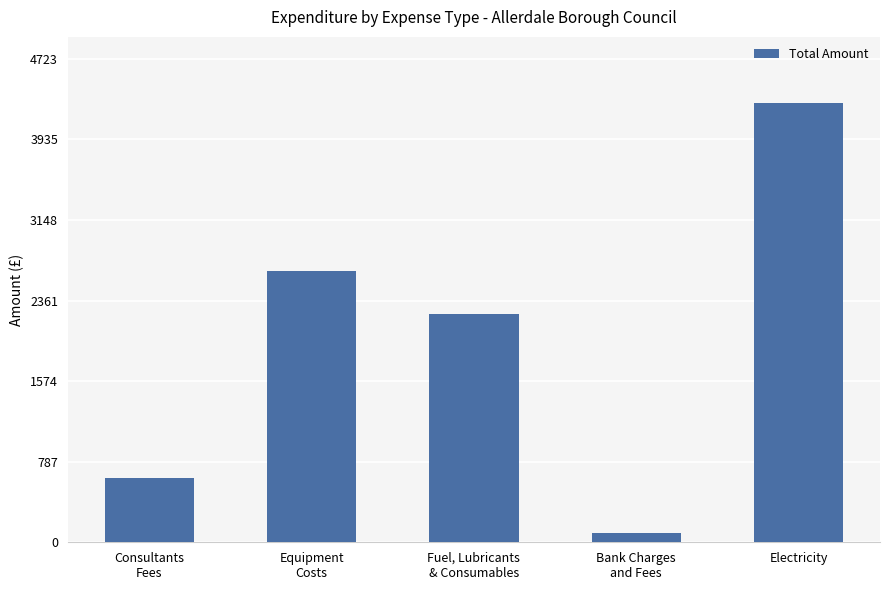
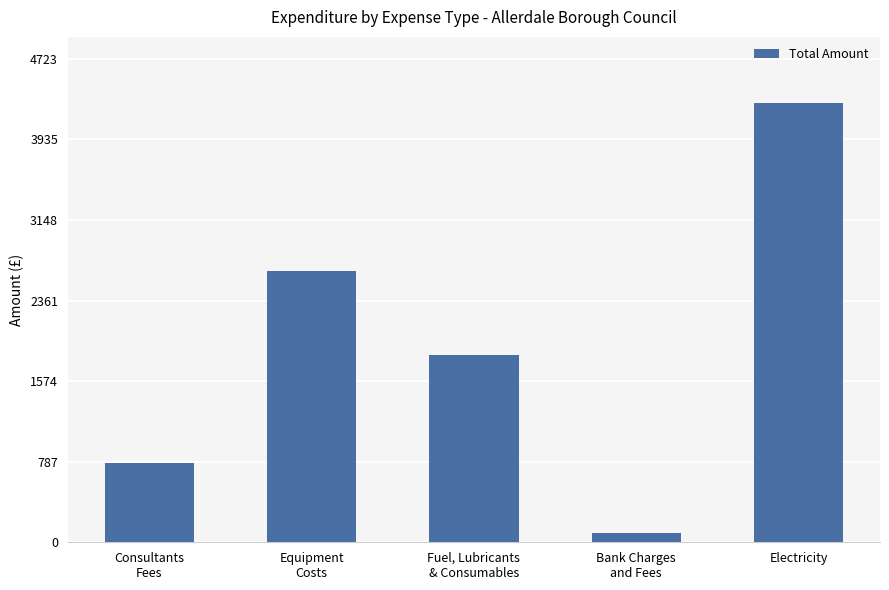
Consultants Fees: 630 -> 770
Fuel, Lubricants & Consumables: 2230 -> 1830
